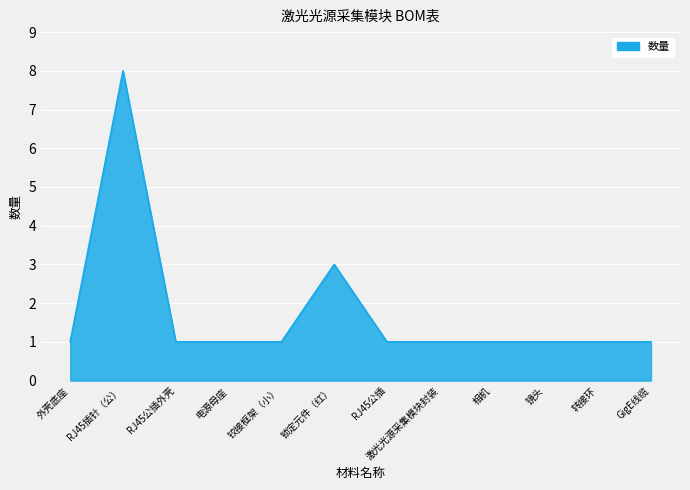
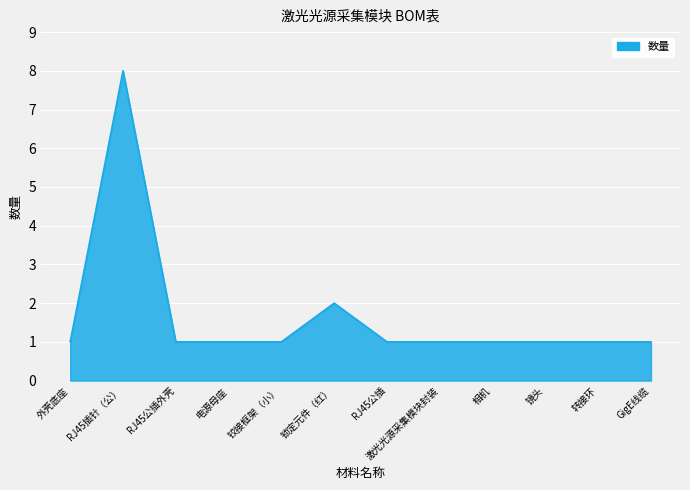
锁定元件（红）: 3 -> 2
